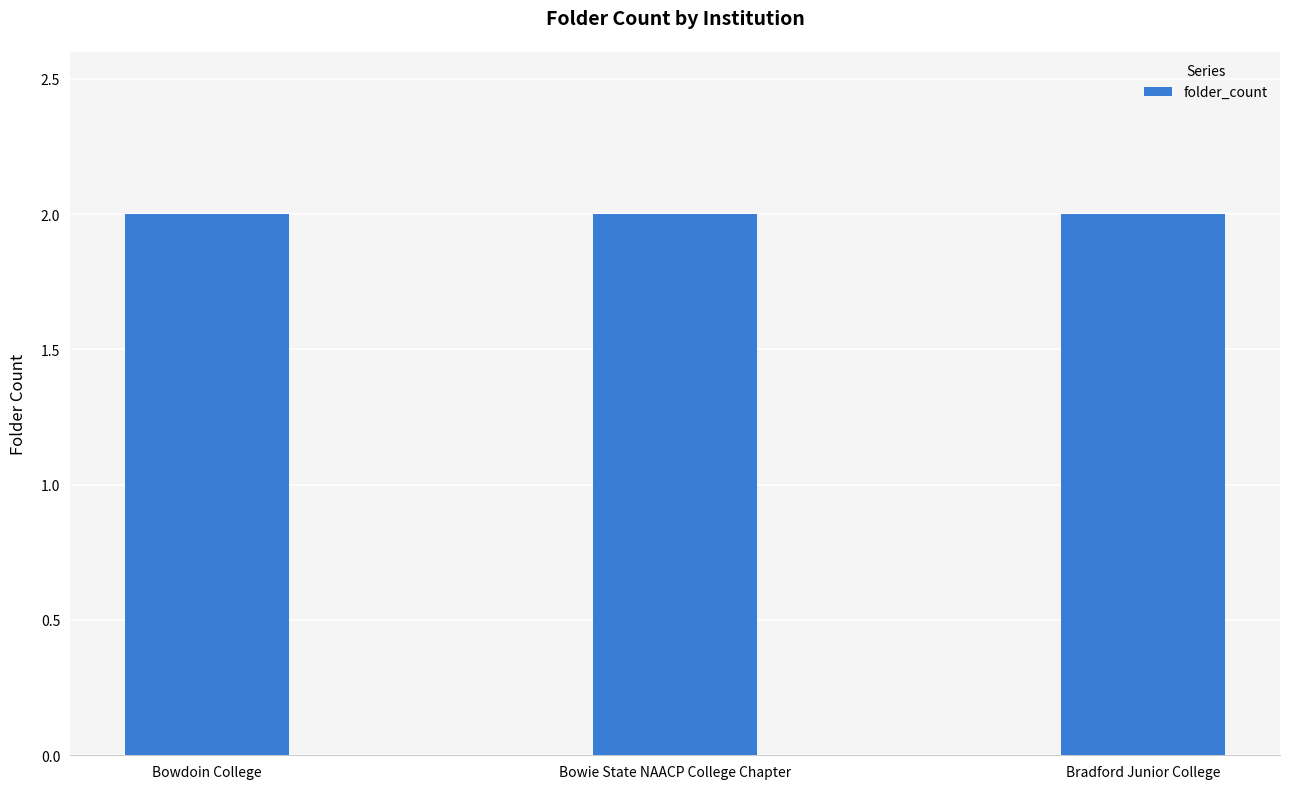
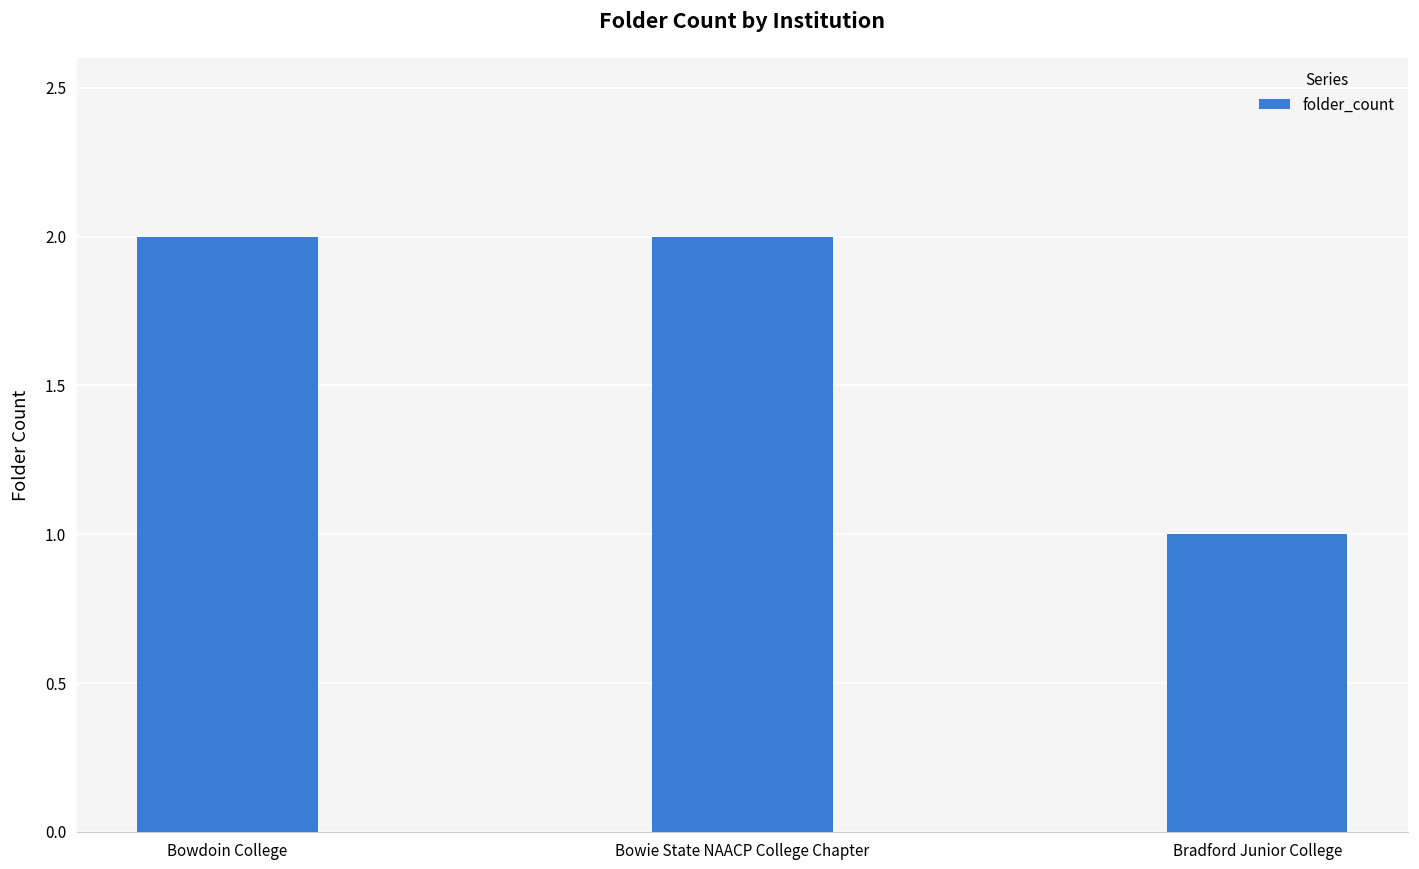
Bradford Junior College: 2 -> 1
